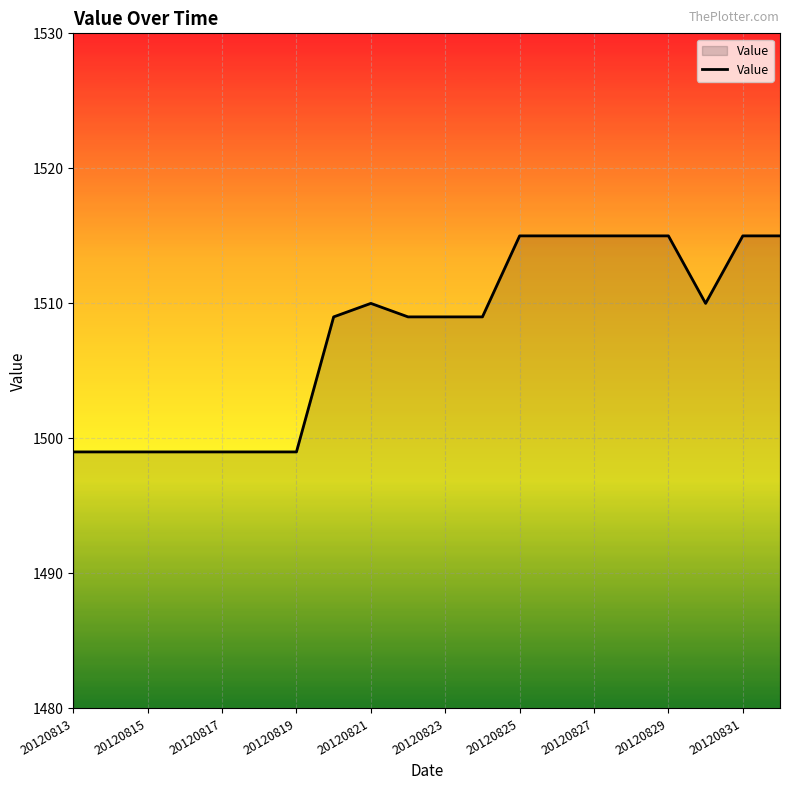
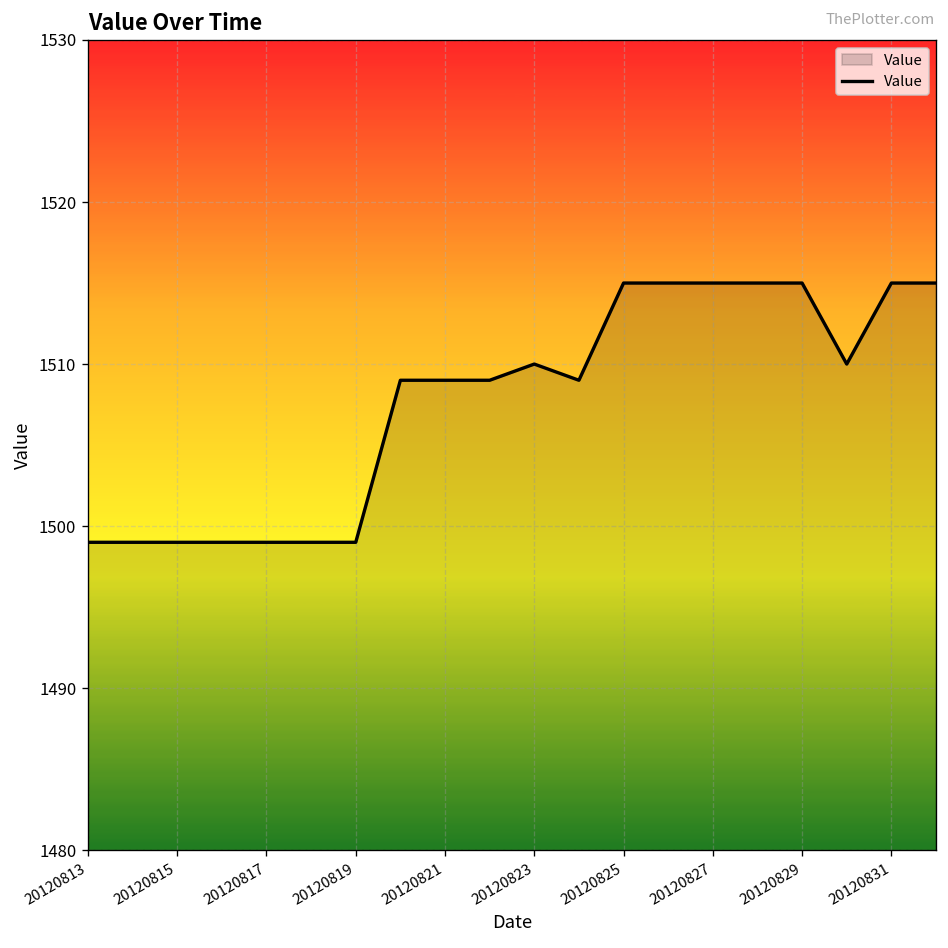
20120821: 1510 -> 1509
20120823: 1509 -> 1510
